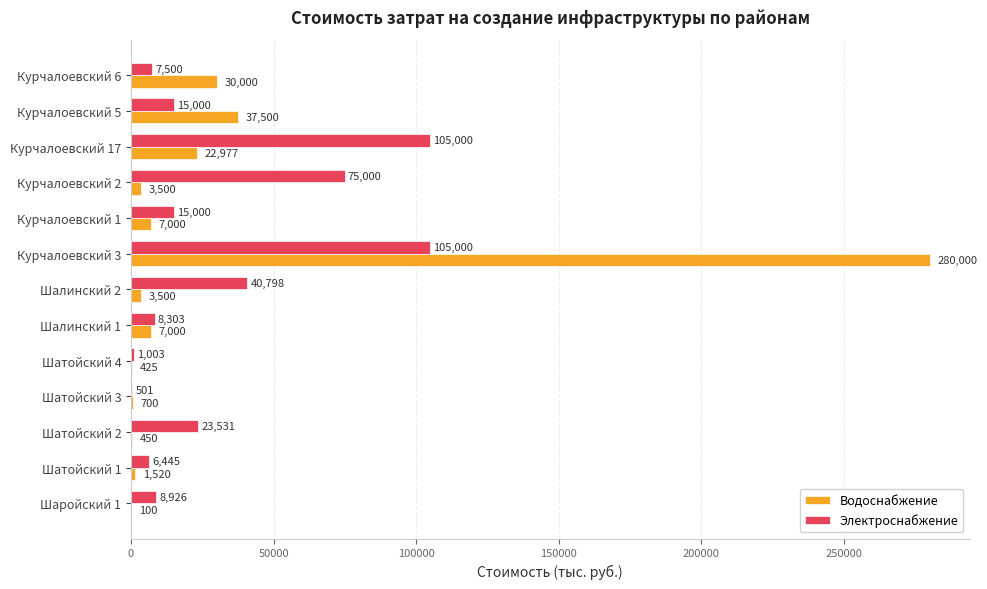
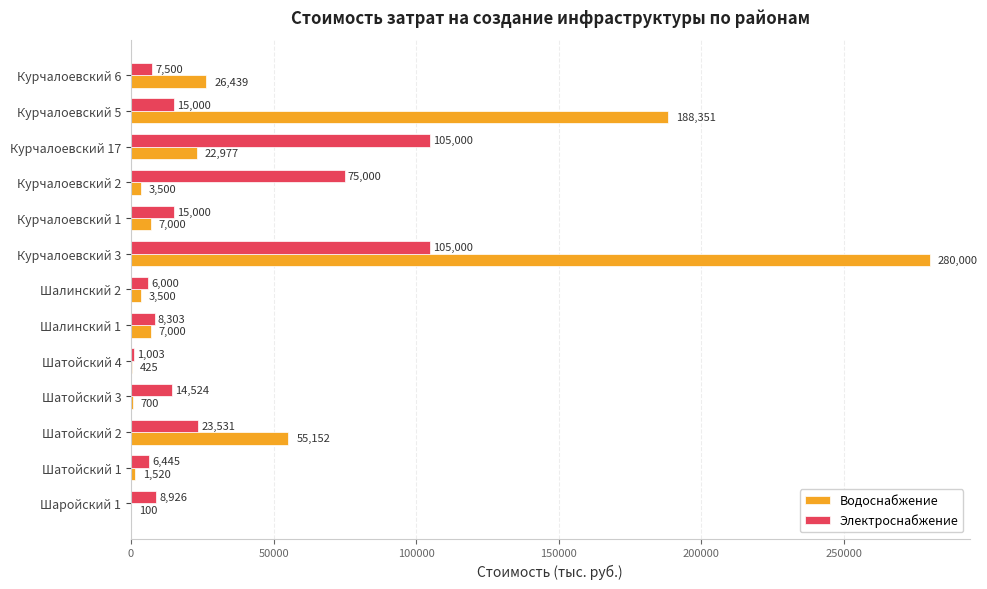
Водоснабжение, Курчалоевский 6: 30,000 -> 26,439
Водоснабжение, Курчалоевский 5: 37,500 -> 188,351
Электроснабжение, Шалинский 2: 40,798 -> 6,000
Электроснабжение, Шатойский 3: 501 -> 14,524
Водоснабжение, Шатойский 2: 450 -> 55,152
